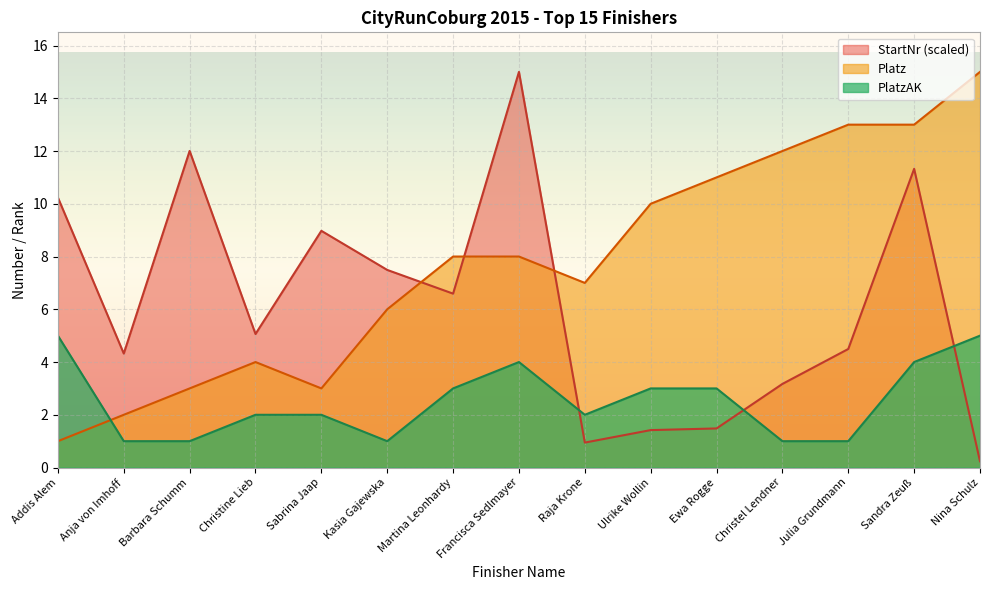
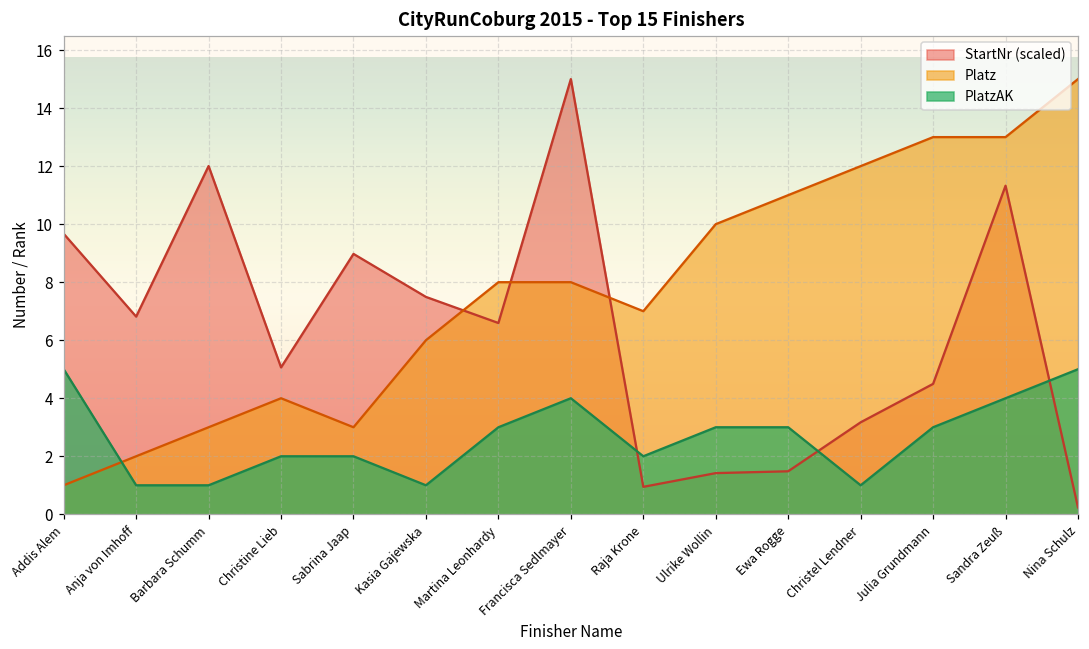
StartNr (scaled), Addis Alem: 10.2 -> 9.7
StartNr (scaled), Anja von Imhoff: 4.3 -> 6.8
PlatzAK, Julia Grundmann: 1 -> 3
